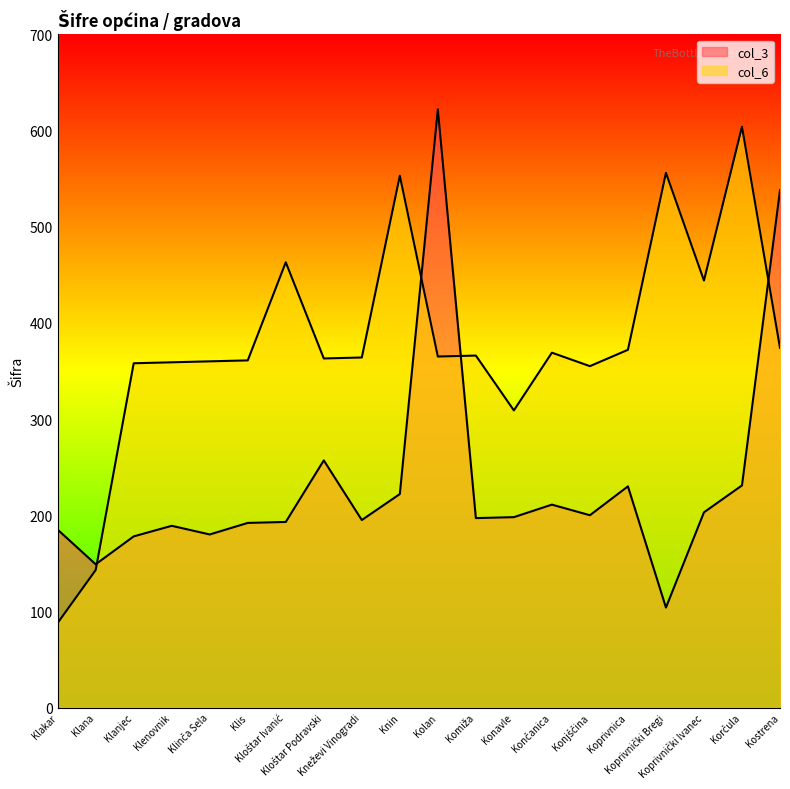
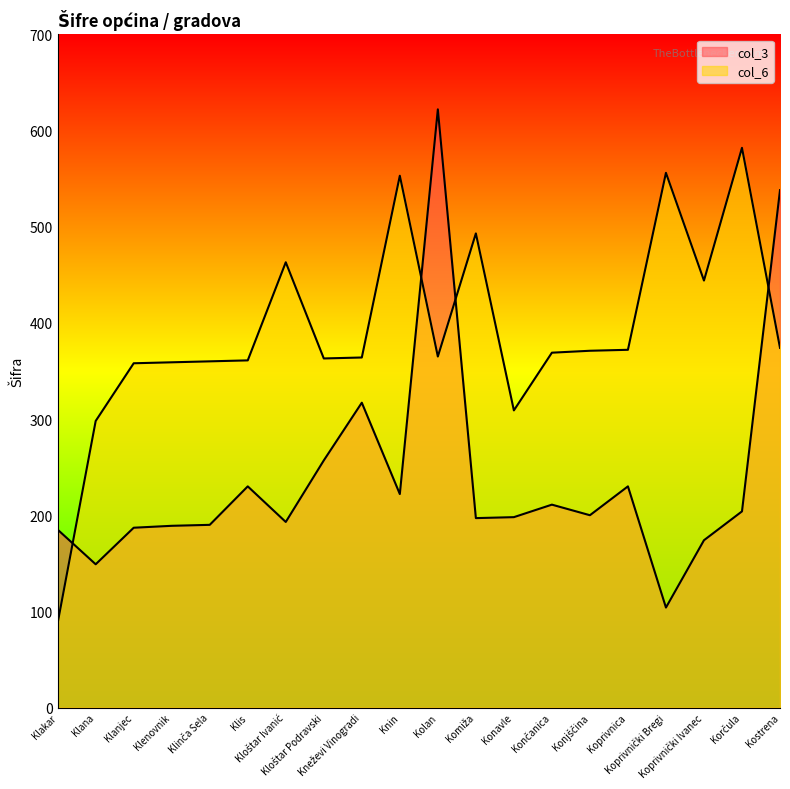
col_6, Klana: 140 -> 300
col_3, Klanjec: 180 -> 190
col_3, Klinča Sela: 180 -> 190
col_3, Klis: 190 -> 230
col_3, Kneževi Vinogradi: 200 -> 320
col_6, Komiža: 370 -> 490
col_6, Konjščina: 360 -> 370
col_3, Koprivnički Ivanec: 200 -> 170
col_3, Korčula: 230 -> 200
col_6, Korčula: 600 -> 580
